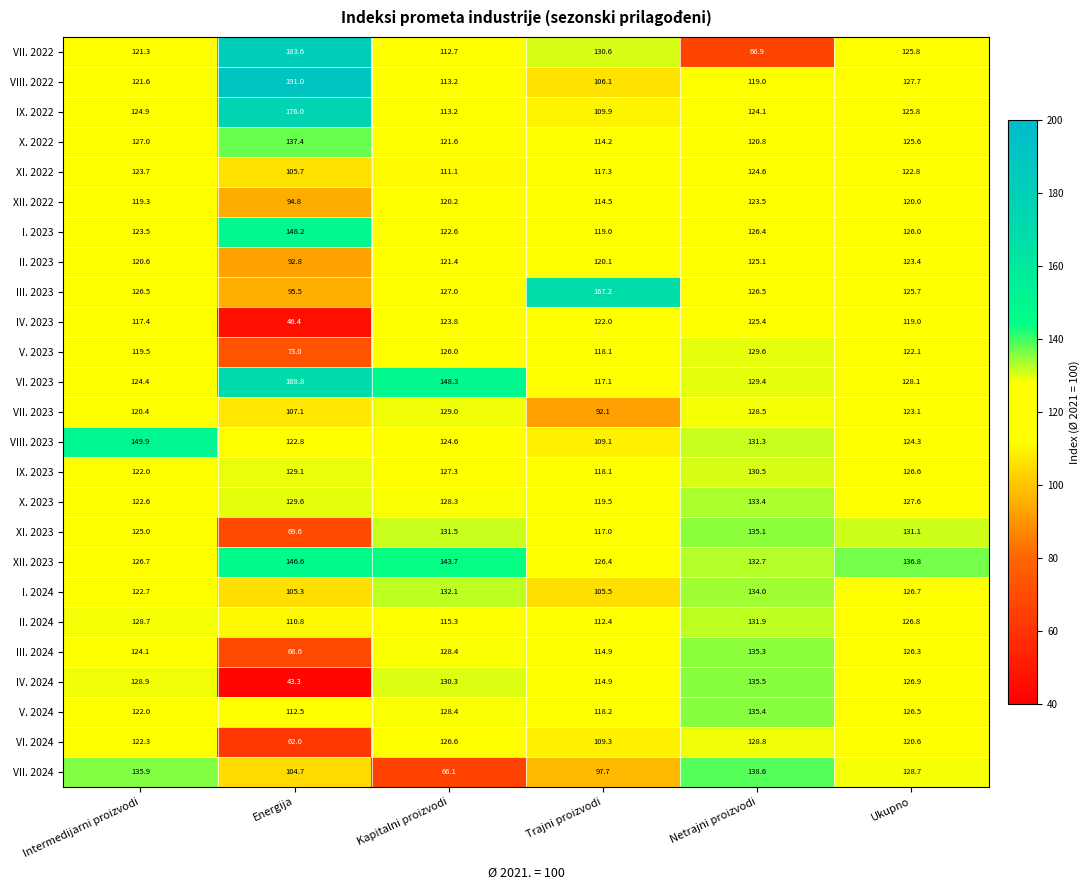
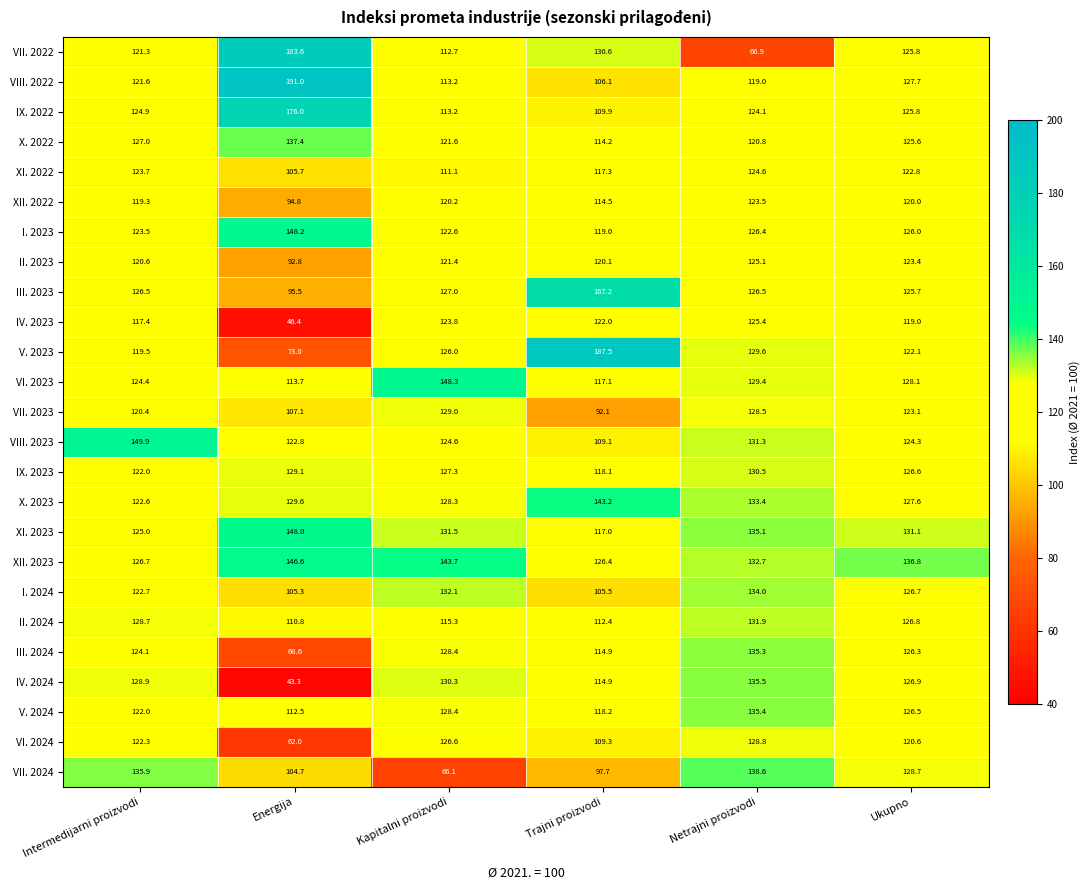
V. 2023, Trajni proizvodi: 118.1 -> 187.5
VI. 2023, Energija: 168.8 -> 113.7
X. 2023, Trajni proizvodi: 119.5 -> 143.2
XI. 2023, Energija: 69.6 -> 148.0
